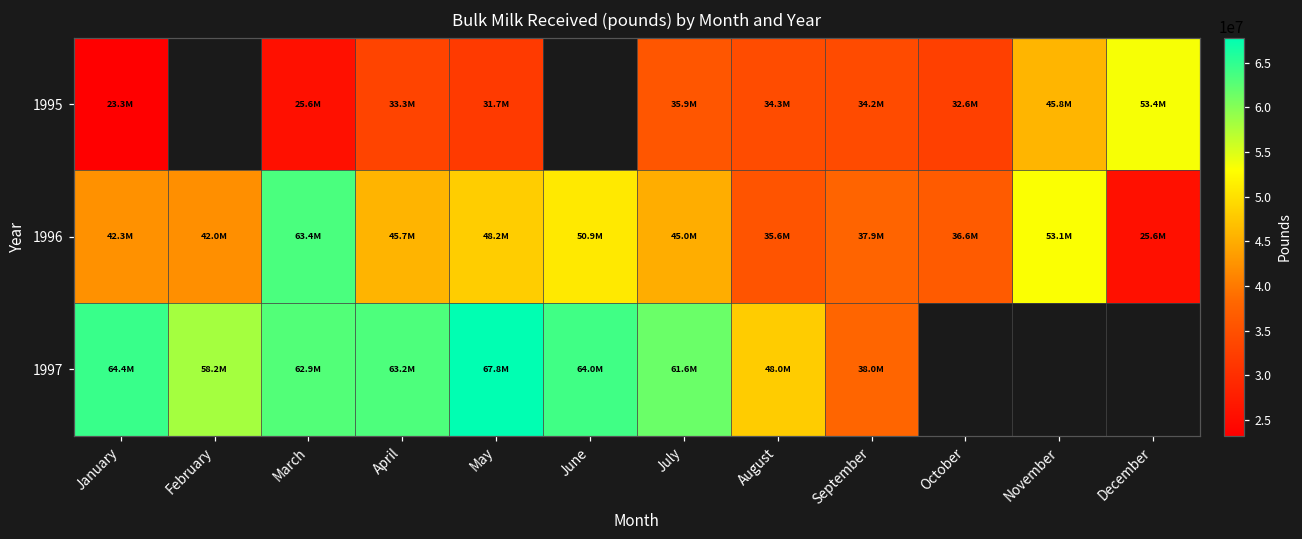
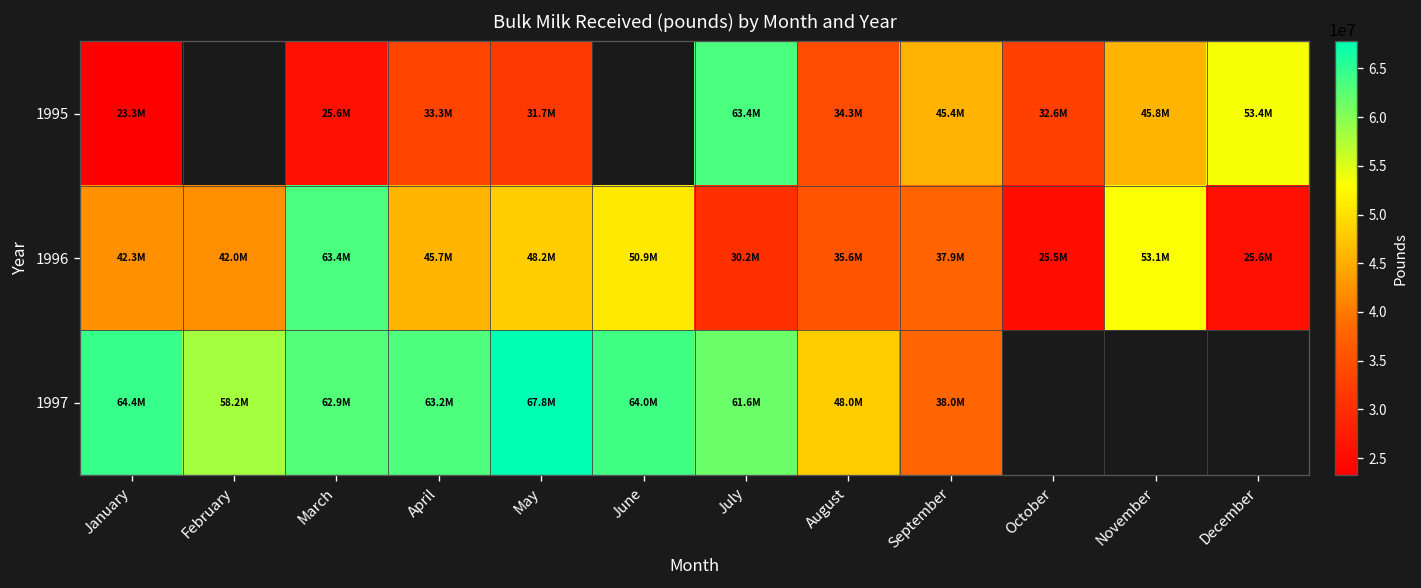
1995, July: 35.9M -> 63.4M
1995, September: 34.2M -> 45.4M
1996, July: 45.0M -> 30.2M
1996, October: 36.6M -> 25.5M
